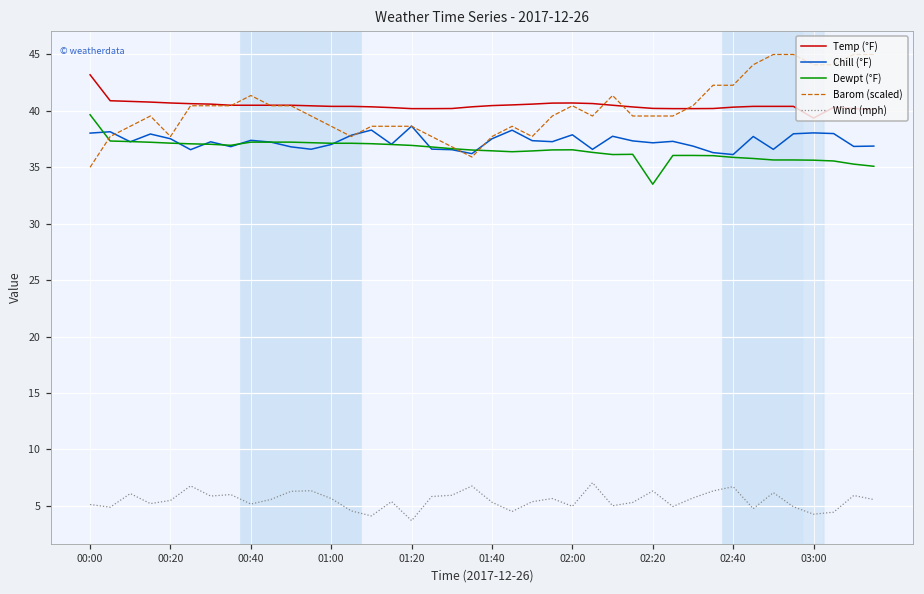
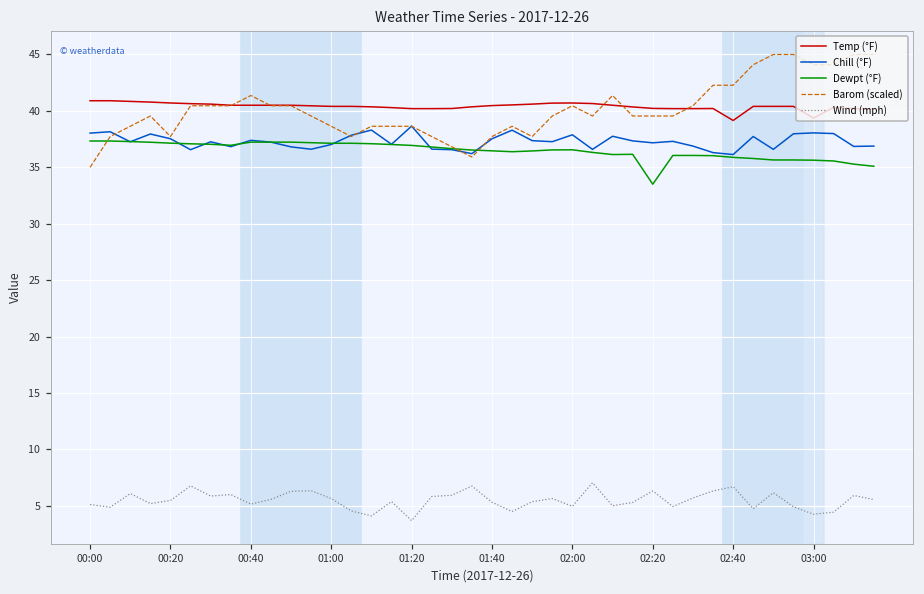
Temp (°F), 00:00: 43.2 -> 40.9
Dewpt (°F), 00:00: 39.7 -> 37.3
Temp (°F), 02:40: 40.3 -> 39.2
